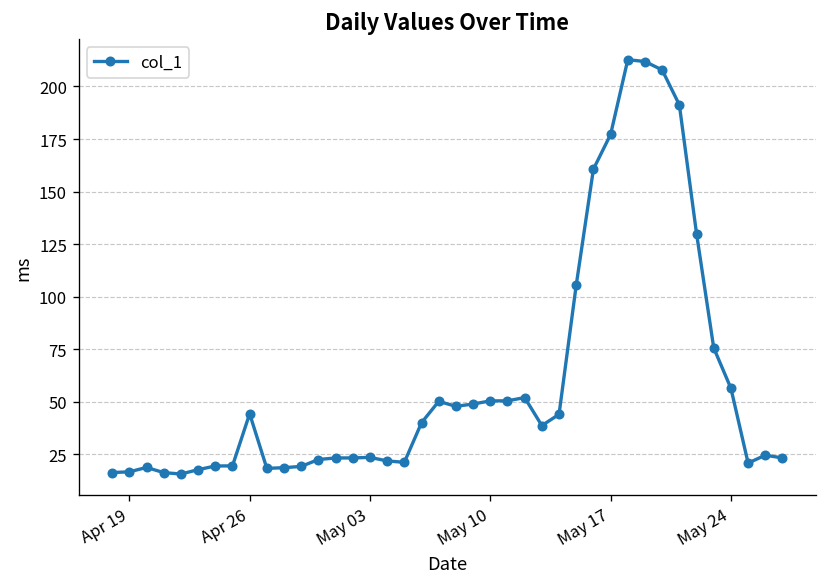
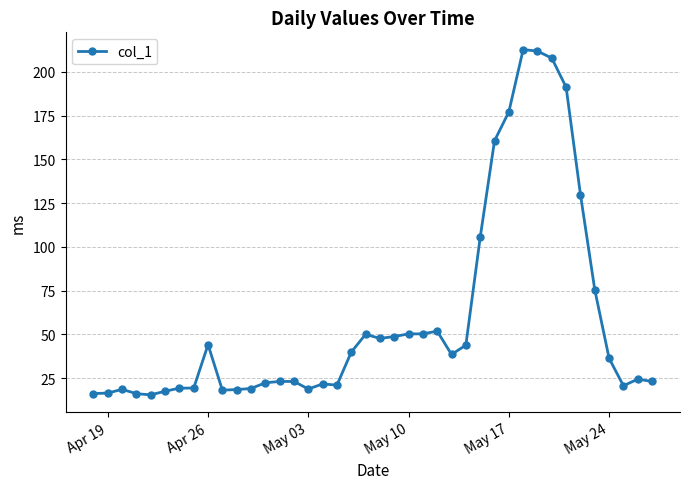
May 03: 23 -> 19
May 24: 56 -> 36
